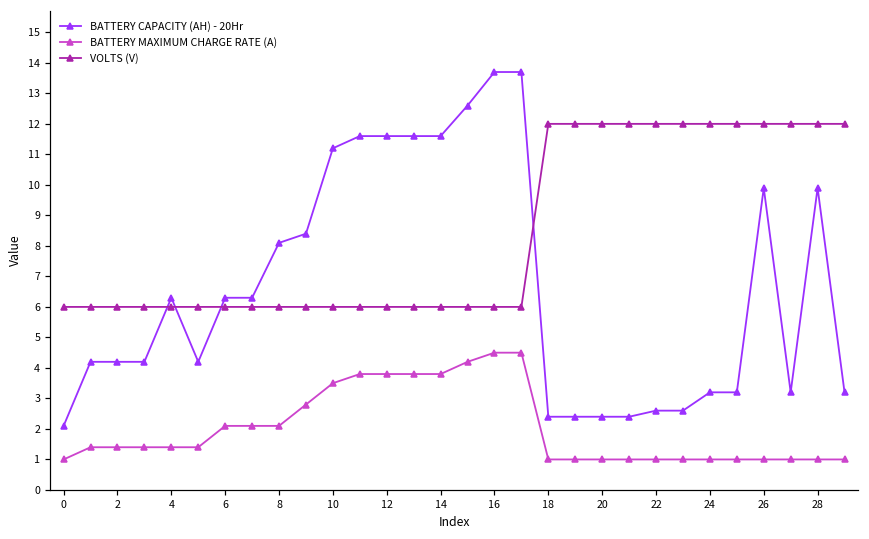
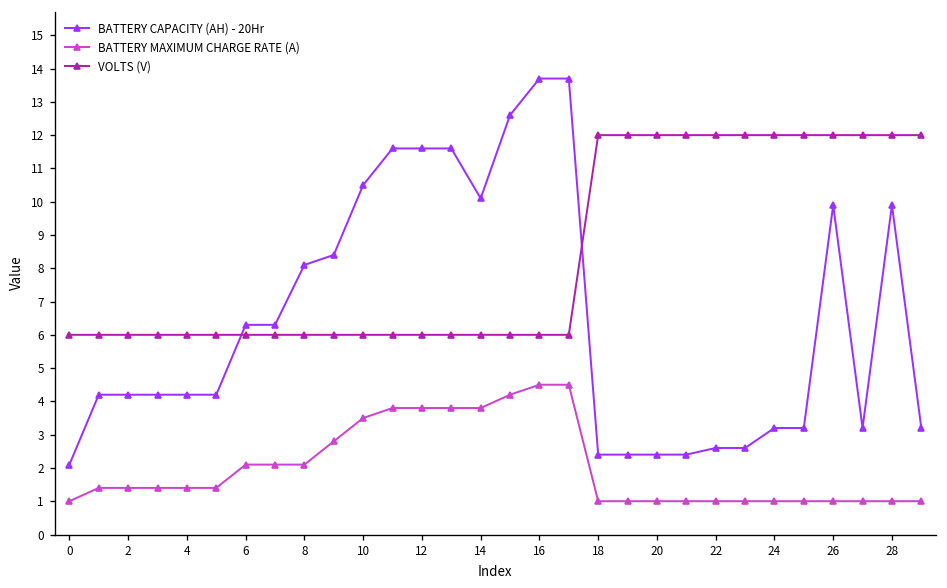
BATTERY CAPACITY (AH) - 20Hr, 4: 6.3 -> 4.2
BATTERY CAPACITY (AH) - 20Hr, 10: 11.2 -> 10.5
BATTERY CAPACITY (AH) - 20Hr, 14: 11.6 -> 10.1
